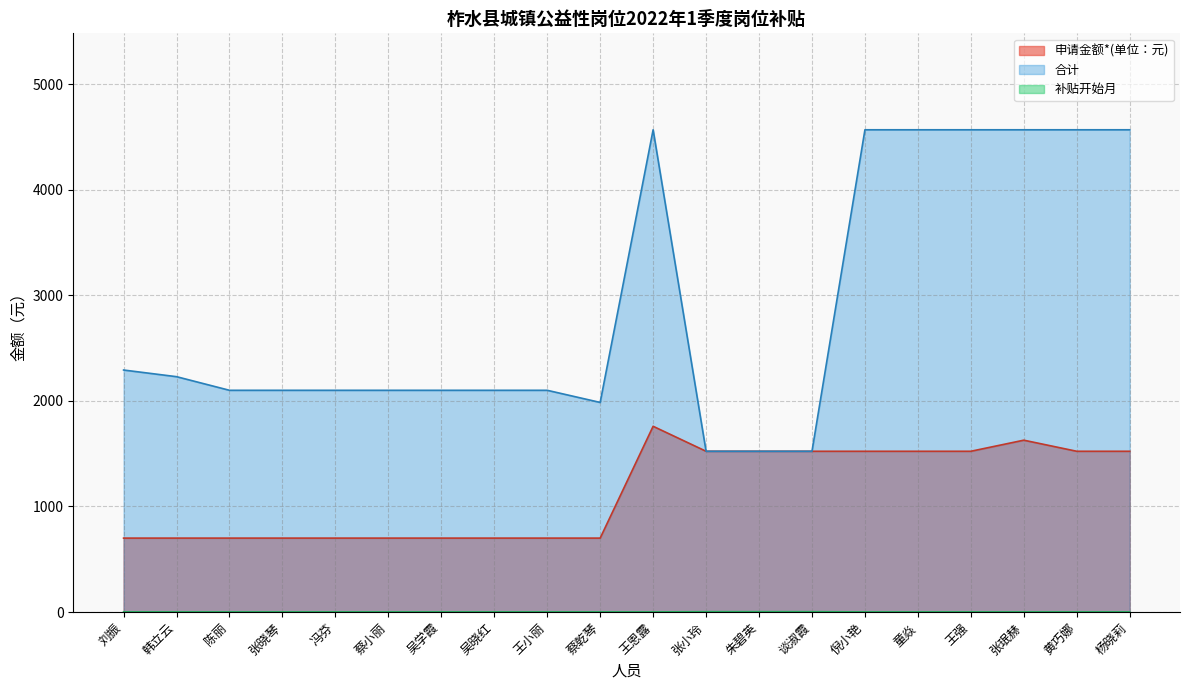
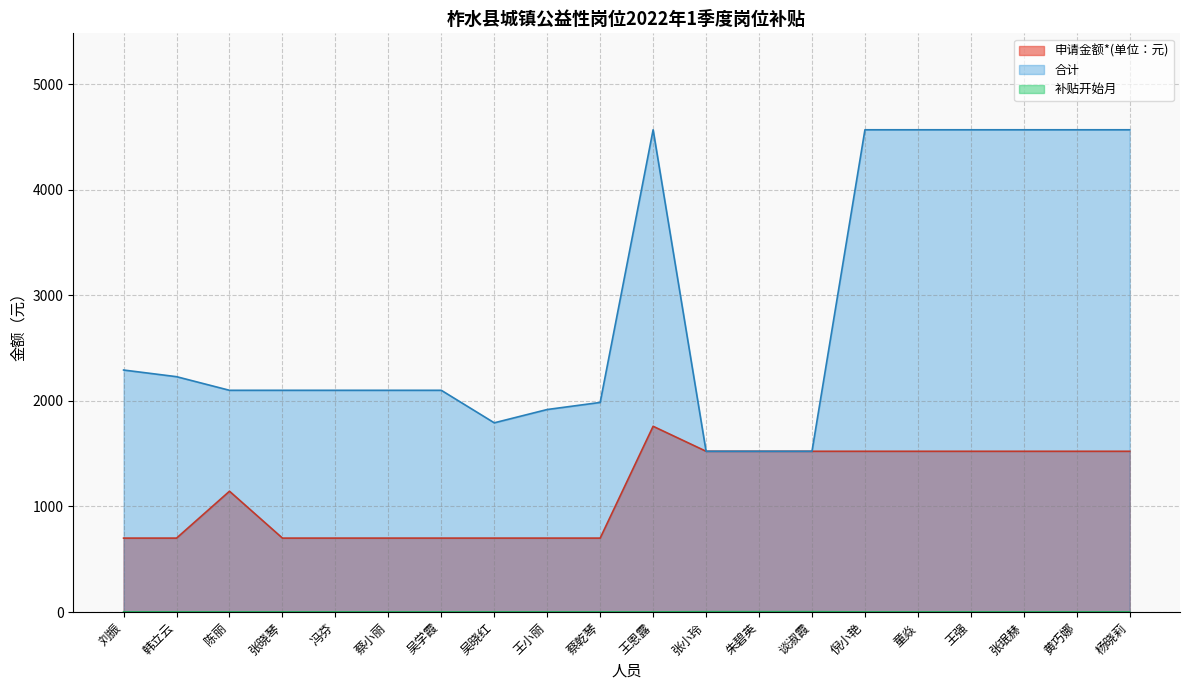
申请金额*(单位：元), 陈丽: 700 -> 1140
合计, 吴晓红: 2100 -> 1790
合计, 王小丽: 2100 -> 1920
申请金额*(单位：元), 张珉赫: 1630 -> 1520
